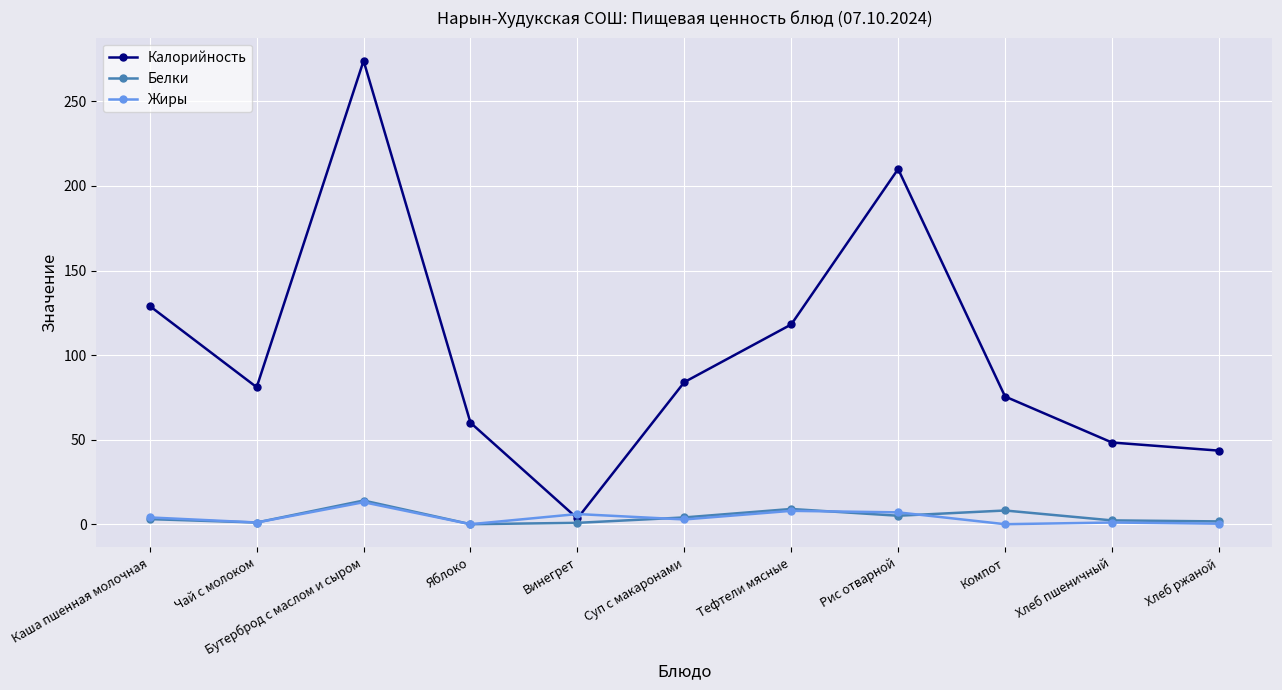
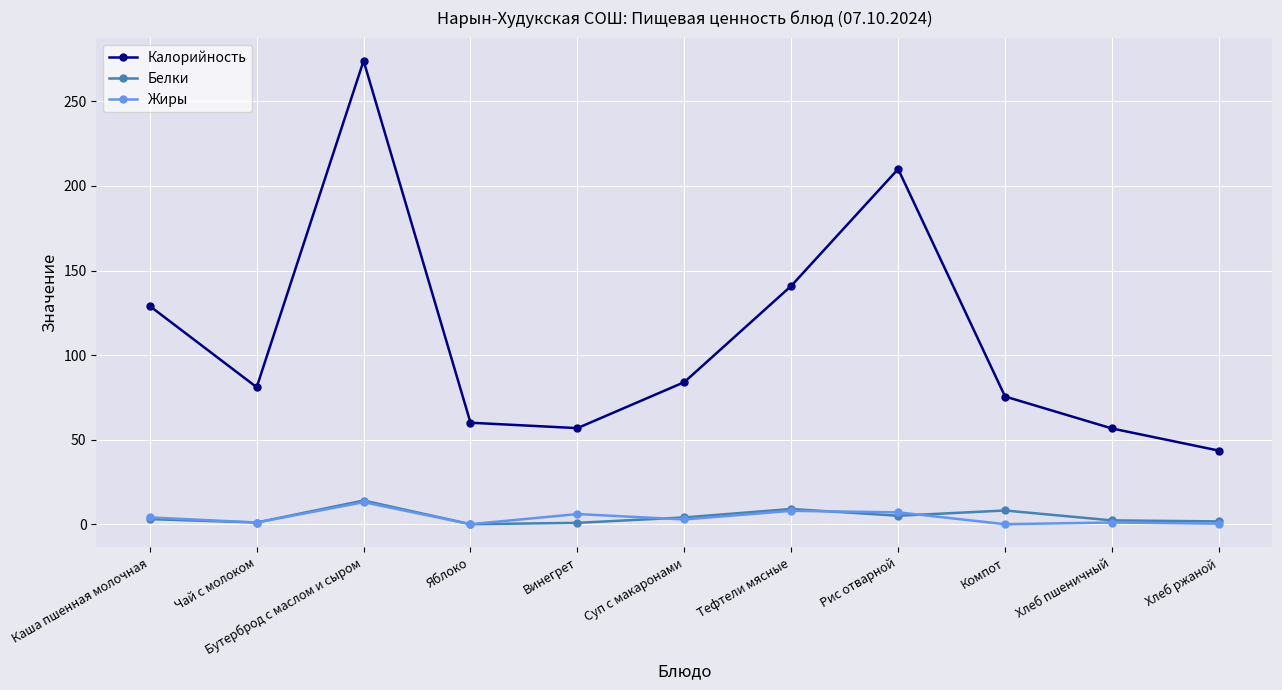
Калорийность, Винегрет: 3 -> 57
Калорийность, Тефтели мясные: 118 -> 141
Калорийность, Хлеб пшеничный: 48 -> 57
